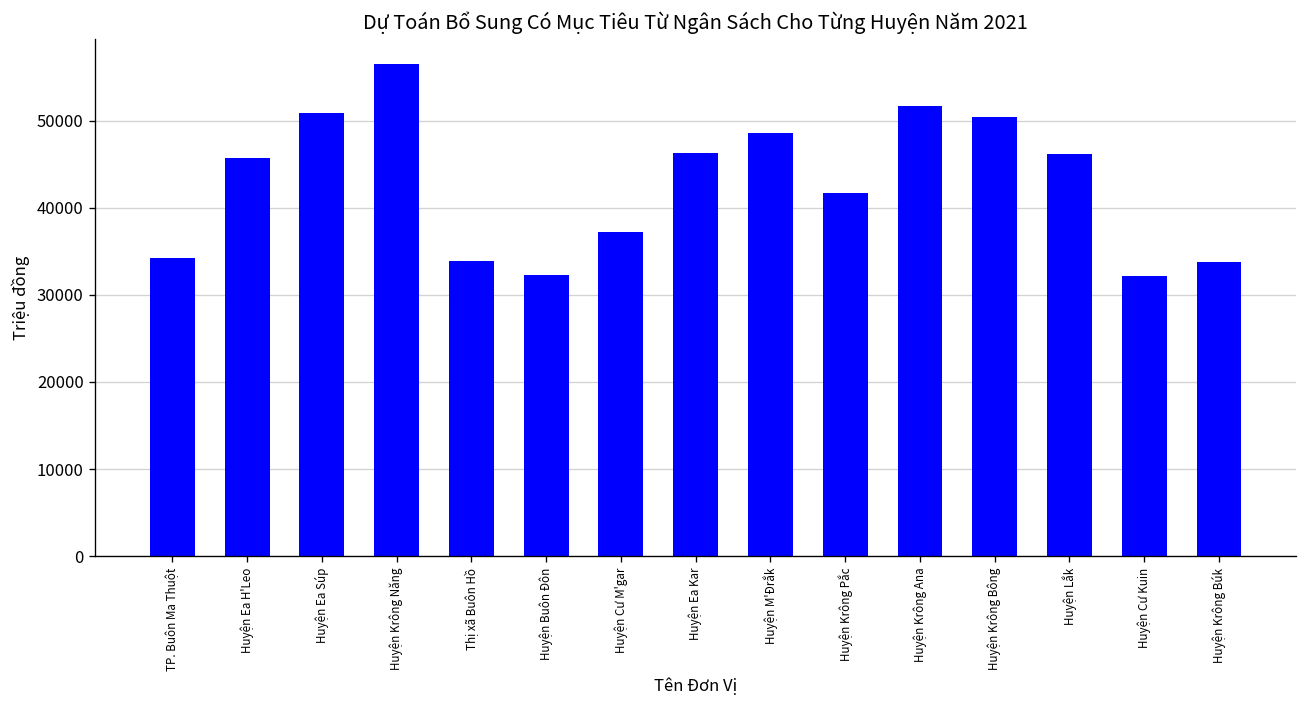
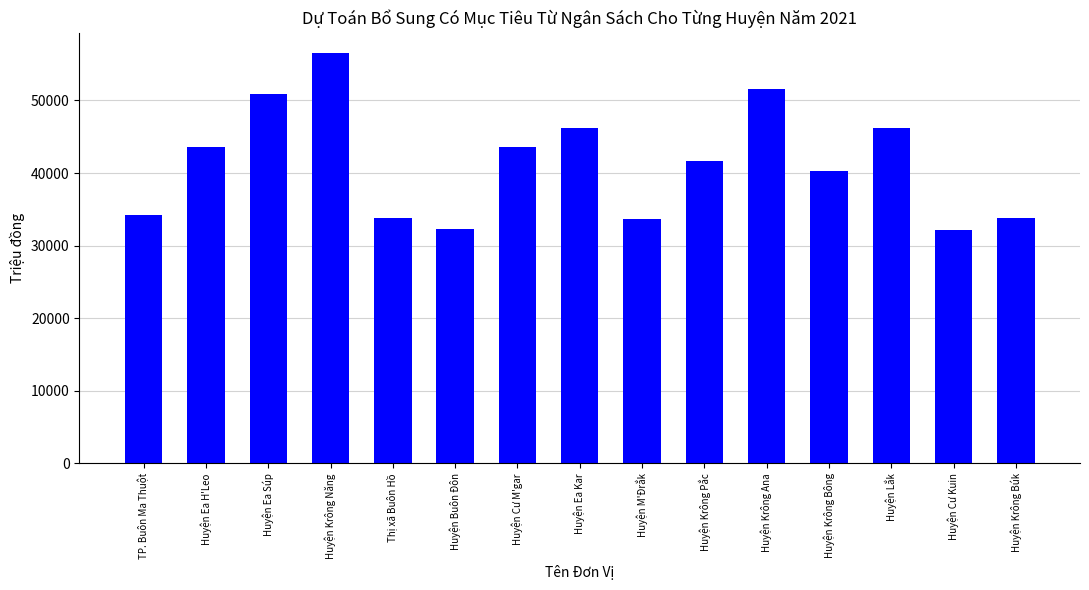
Huyện Ea H'Leo: 46000 -> 44000
Huyện Cư M'gar: 37000 -> 44000
Huyện M'Đrắk: 49000 -> 34000
Huyện Krông Bông: 50000 -> 40000
